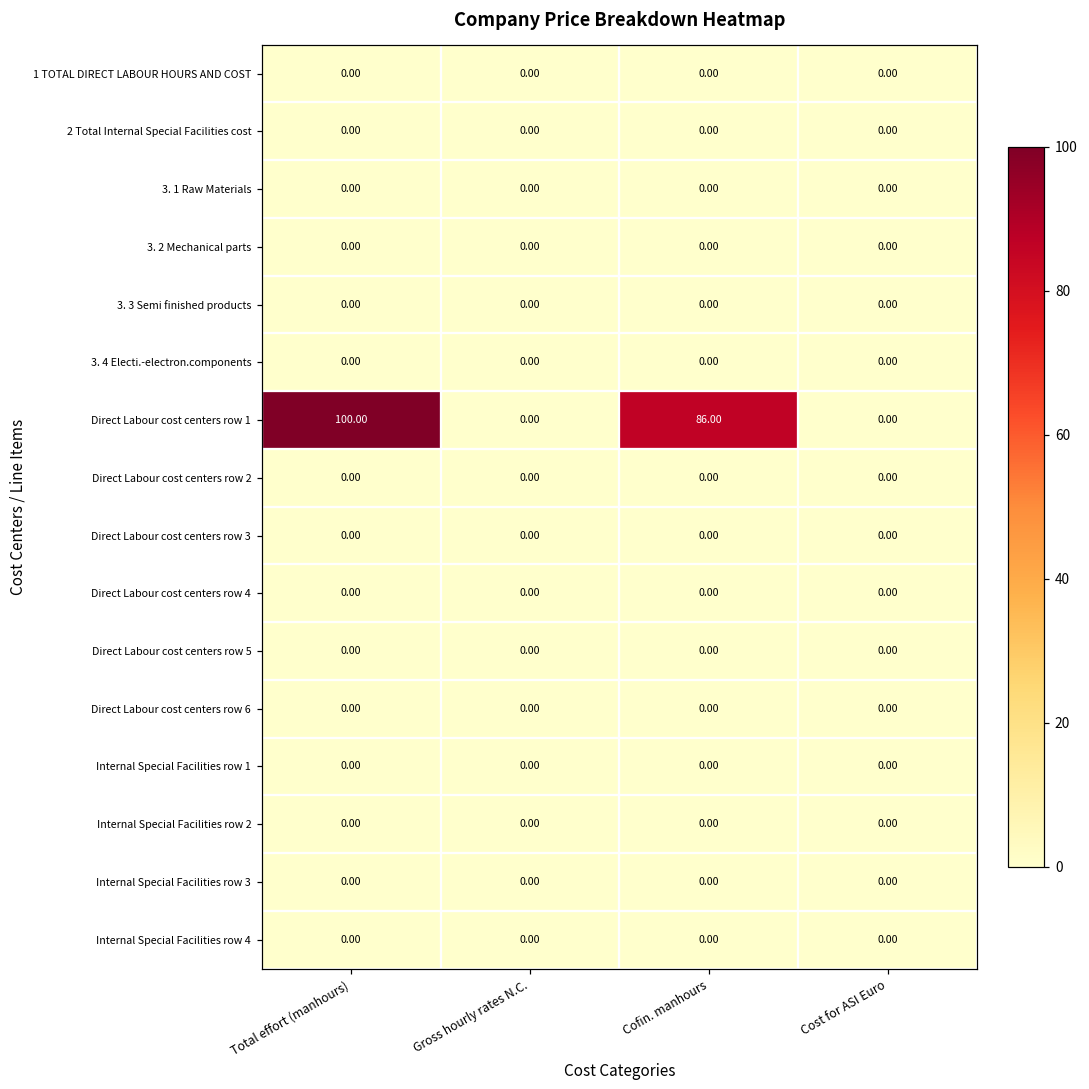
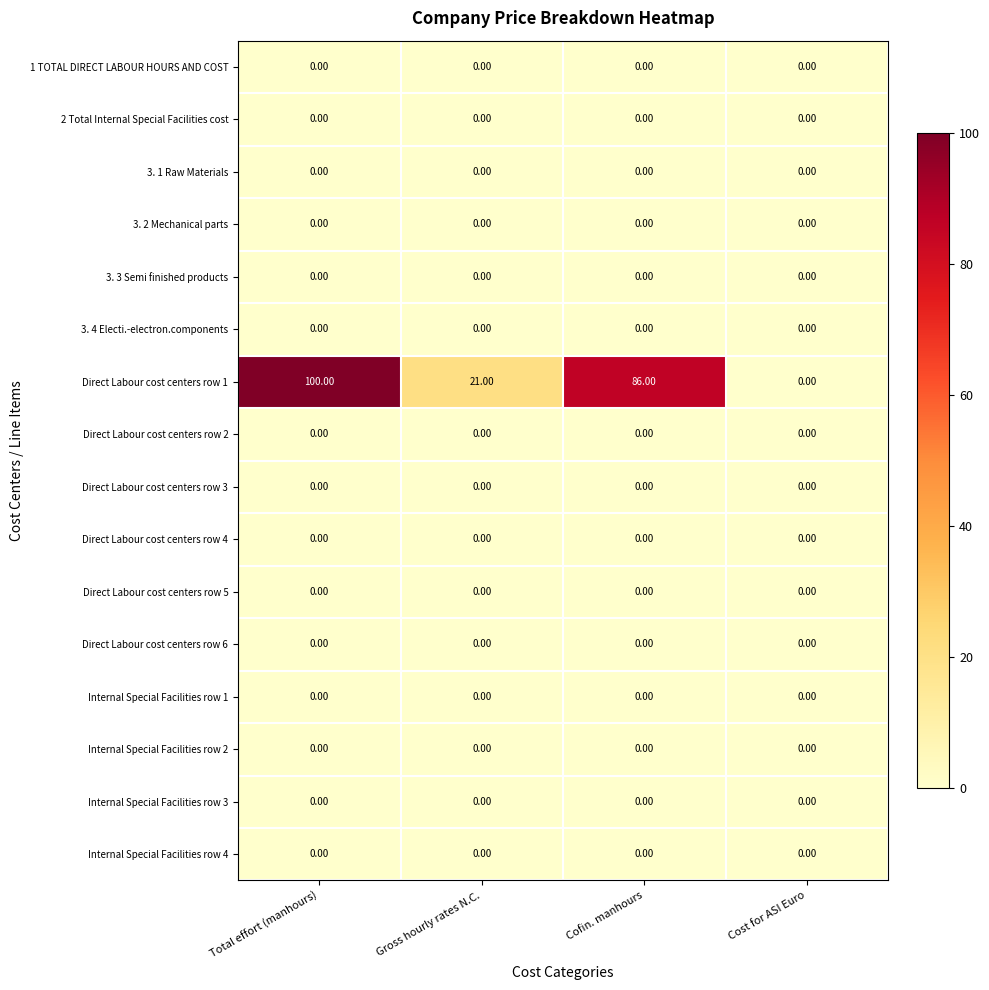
Direct Labour cost centers row 1, Gross hourly rates N.C.: 0.00 -> 21.00
